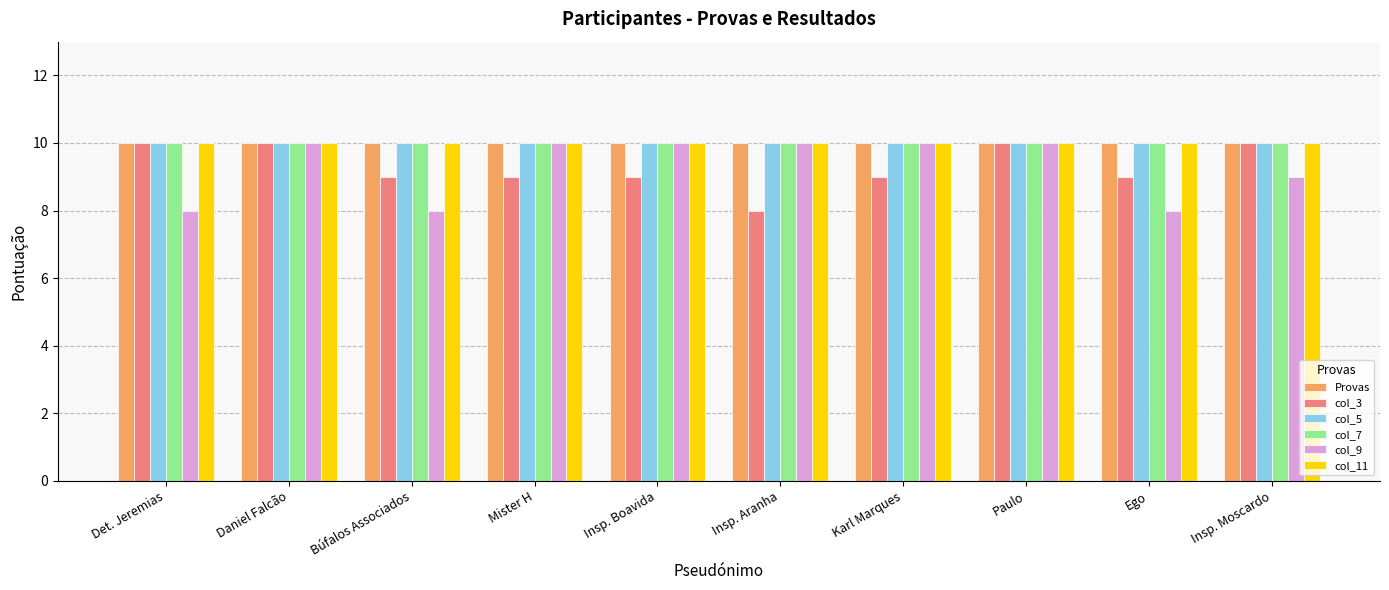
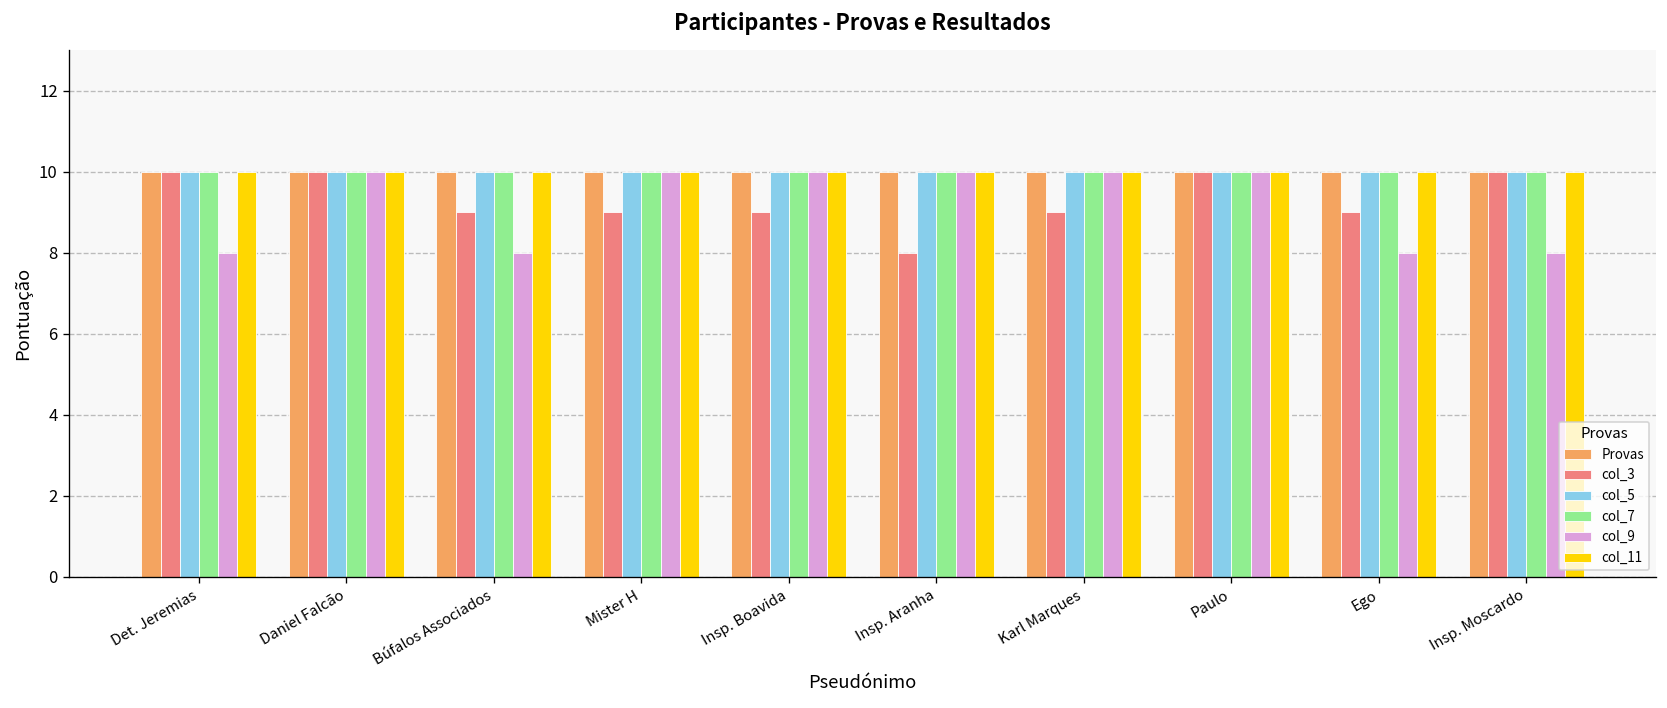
col_9, Insp. Moscardo: 9 -> 8
